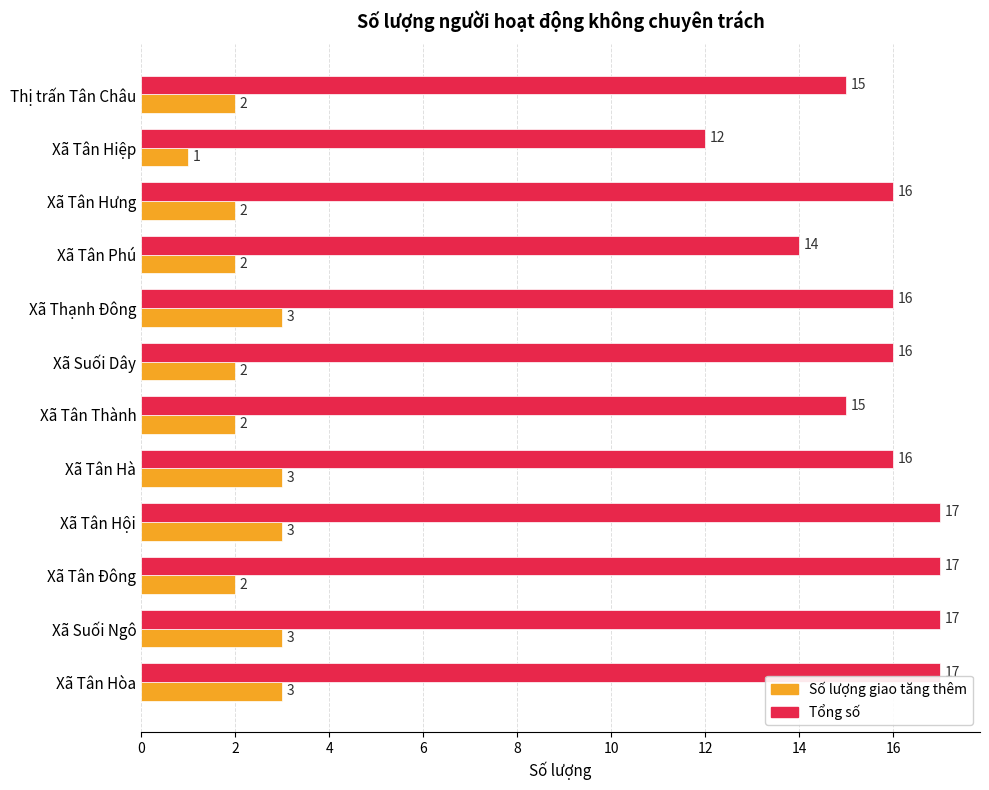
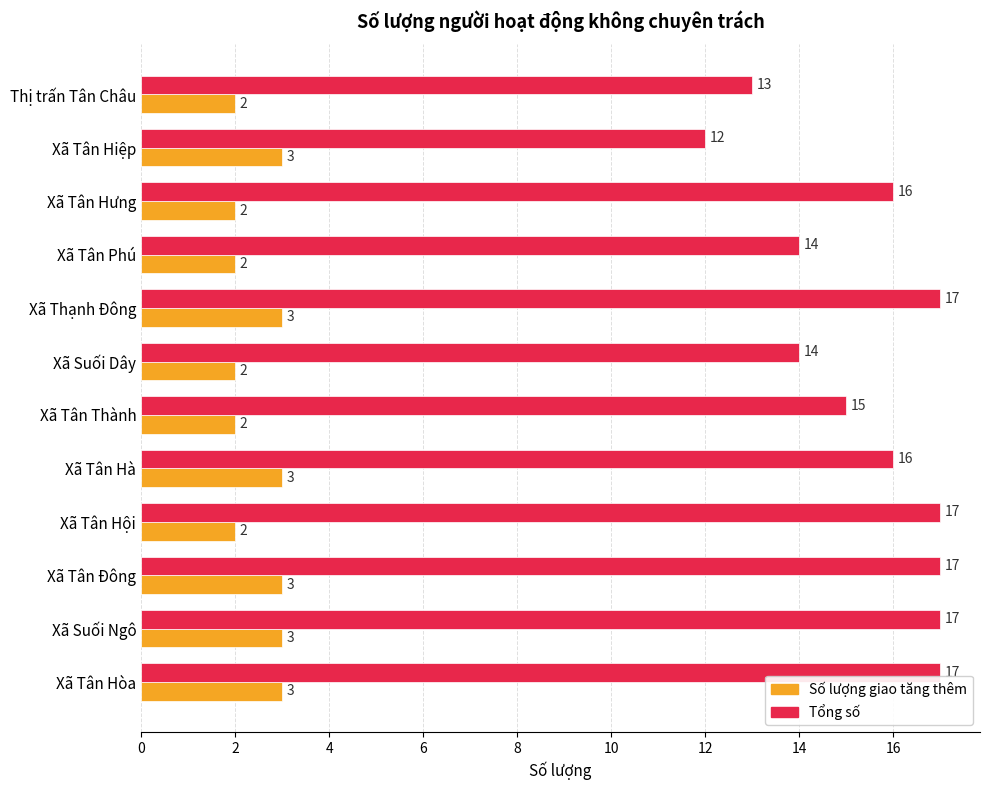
Tổng số, Thị trấn Tân Châu: 15 -> 13
Số lượng giao tăng thêm, Xã Tân Hiệp: 1 -> 3
Tổng số, Xã Thạnh Đông: 16 -> 17
Tổng số, Xã Suối Dây: 16 -> 14
Số lượng giao tăng thêm, Xã Tân Hội: 3 -> 2
Số lượng giao tăng thêm, Xã Tân Đông: 2 -> 3
